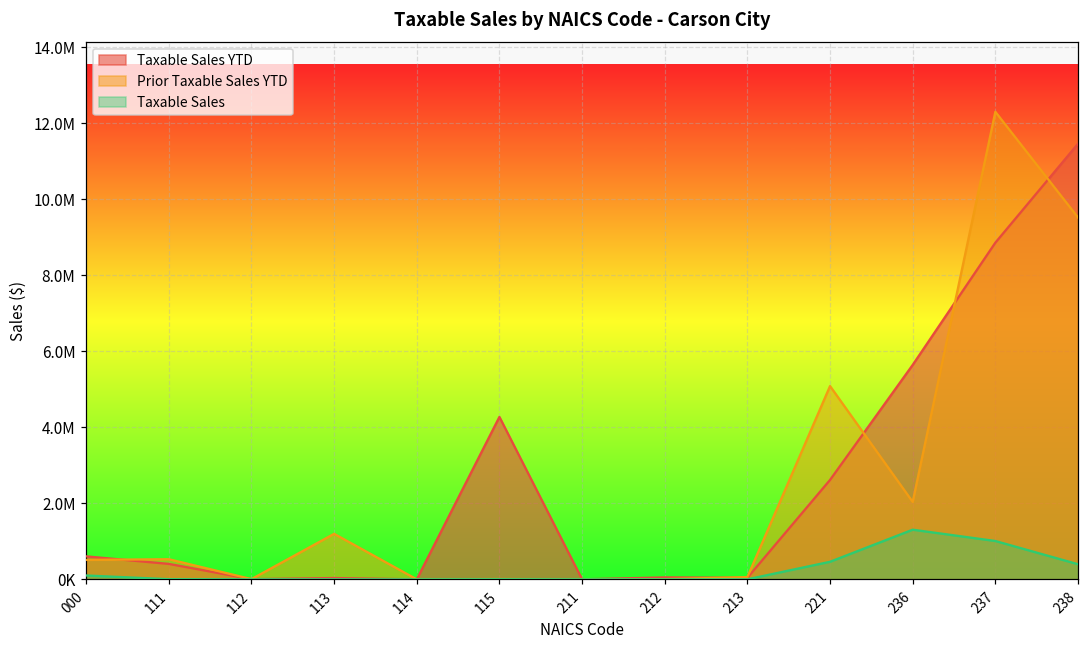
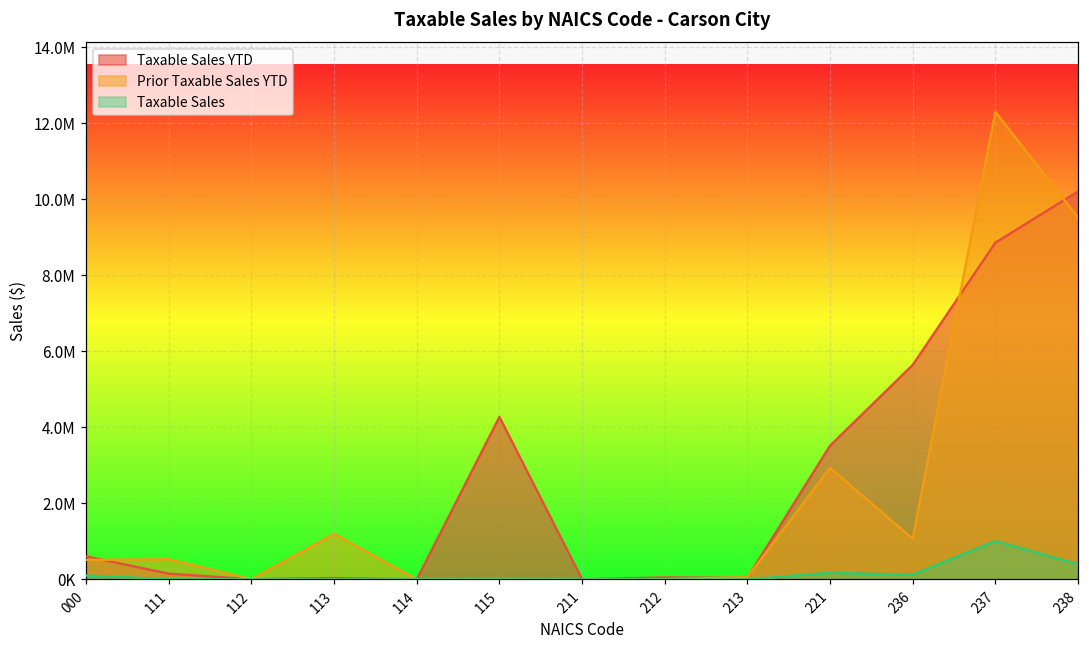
Taxable Sales YTD, 111: 400000 -> 200000
Taxable Sales YTD, 221: 2600000 -> 3500000
Prior Taxable Sales YTD, 221: 5100000 -> 2900000
Taxable Sales, 221: 500000 -> 200000
Prior Taxable Sales YTD, 236: 2000000 -> 1100000
Taxable Sales, 236: 1300000 -> 100000
Taxable Sales YTD, 238: 11500000 -> 10200000
